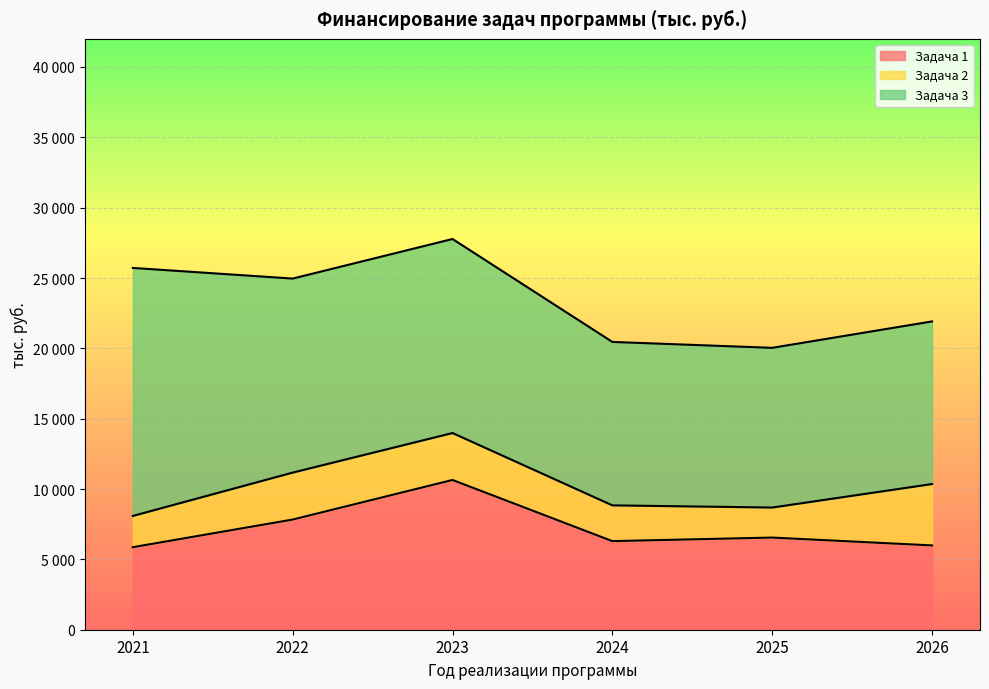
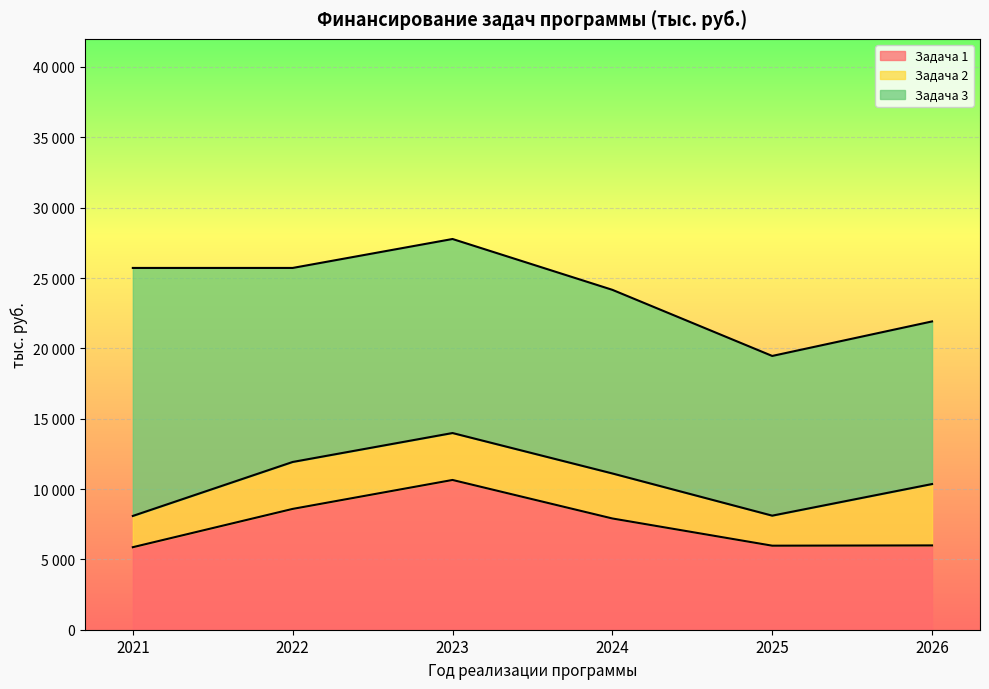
Задача 1, 2022: 7800 -> 8600
Задача 1, 2024: 6300 -> 7900
Задача 2, 2024: 2500 -> 3200
Задача 3, 2024: 11600 -> 13100
Задача 1, 2025: 6600 -> 6000
